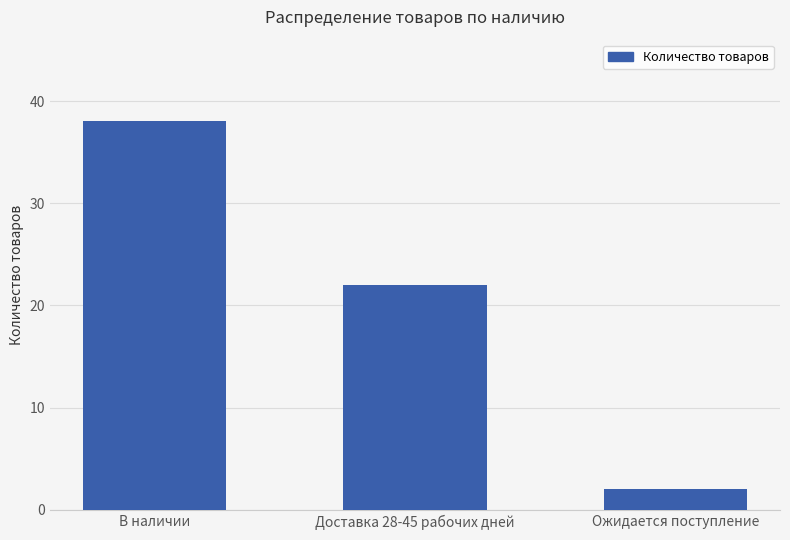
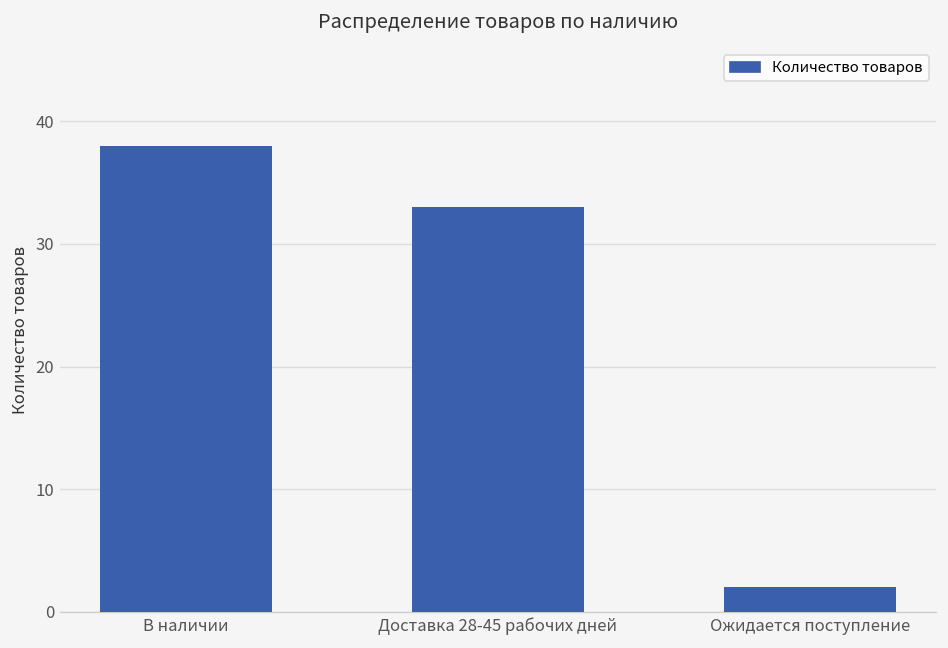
Доставка 28-45 рабочих дней: 22 -> 33
